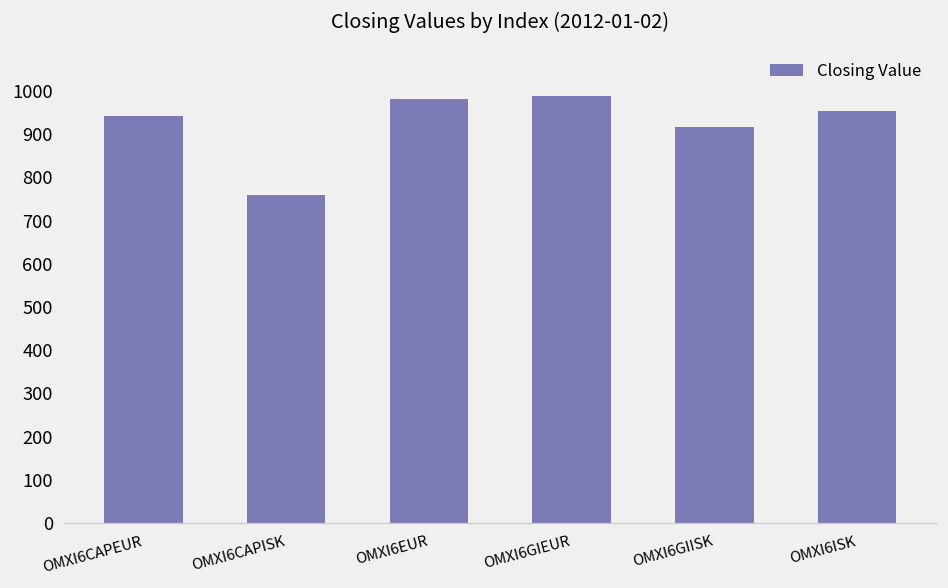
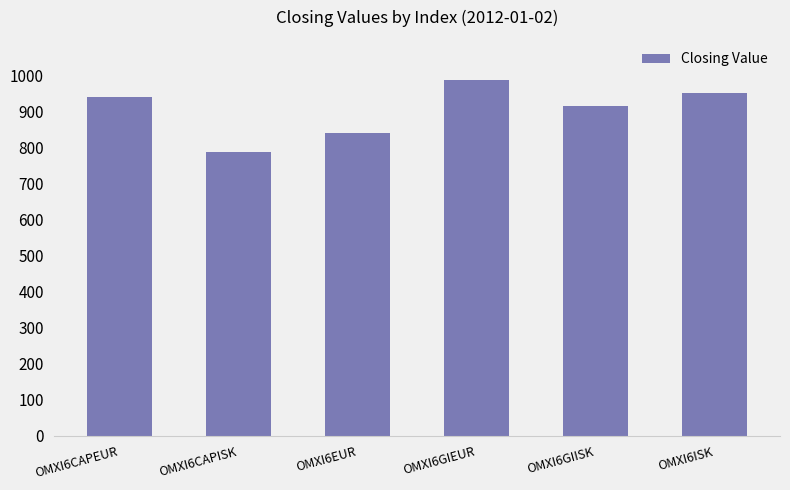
OMXI6CAPISK: 760 -> 790
OMXI6EUR: 980 -> 840
